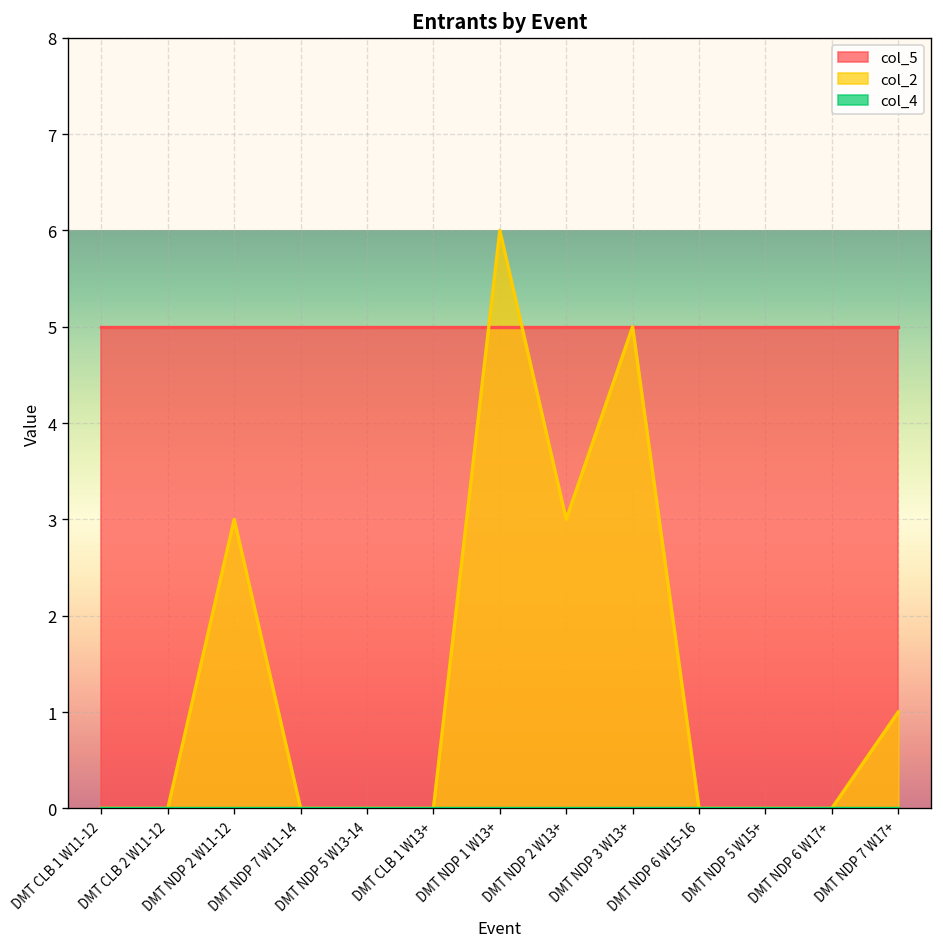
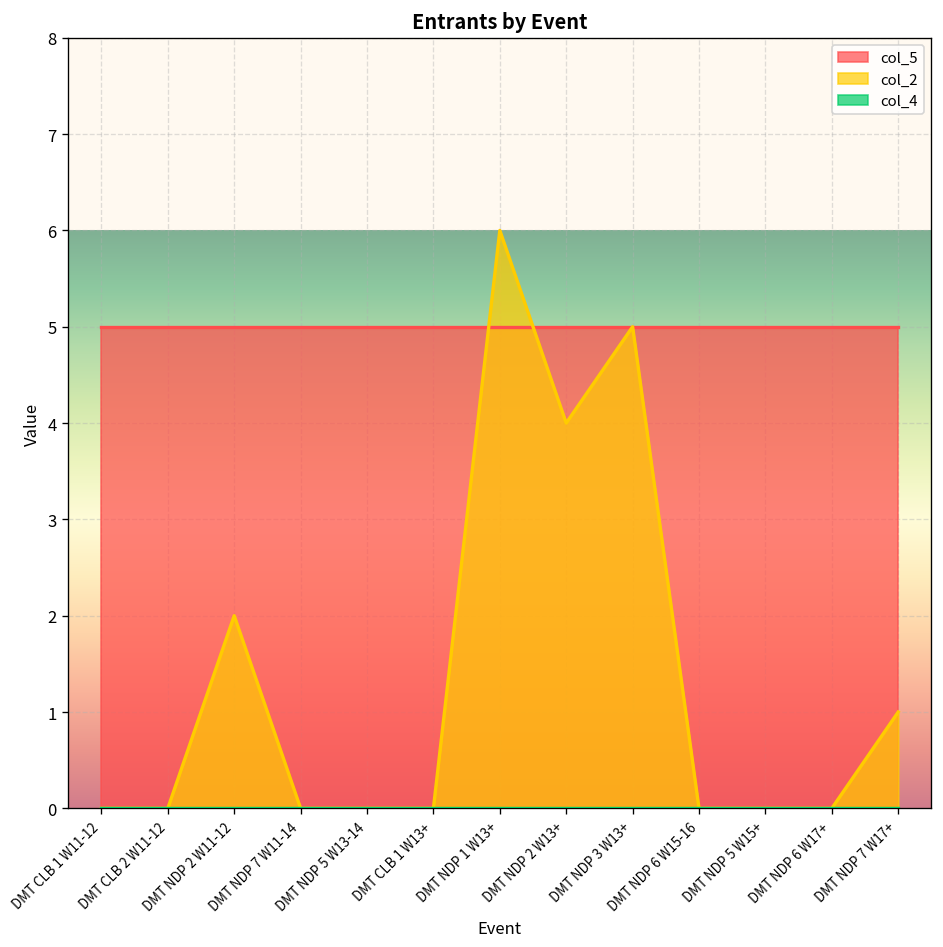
col_2, DMT NDP 2 W11-12: 3 -> 2
col_2, DMT NDP 2 W13+: 3 -> 4
